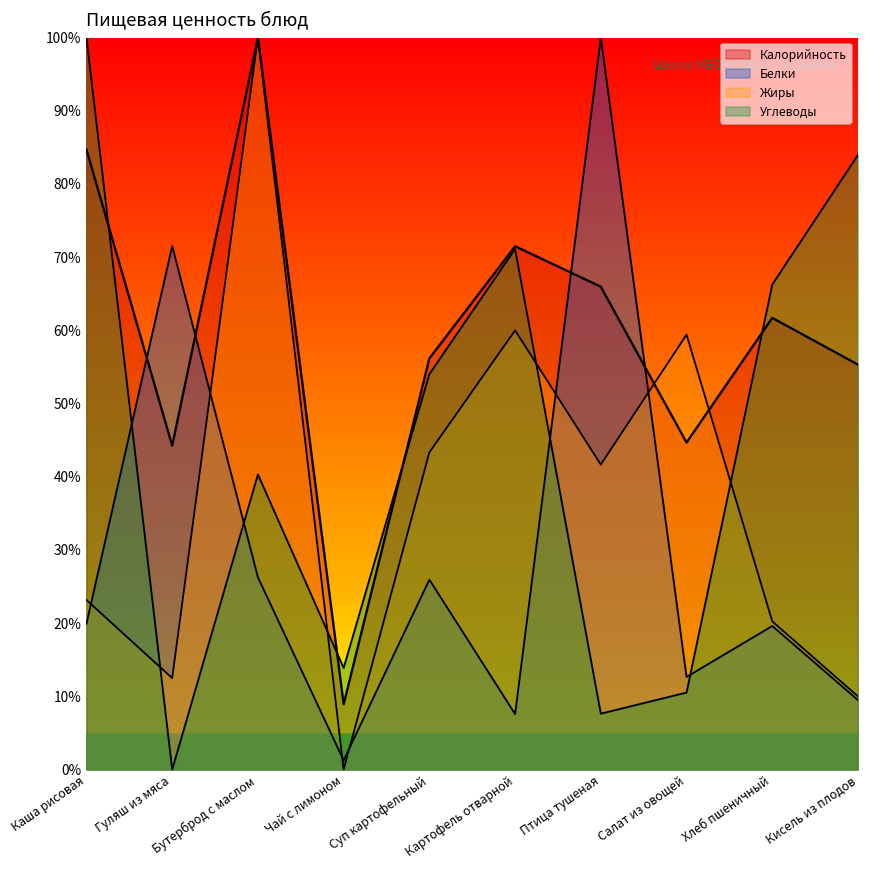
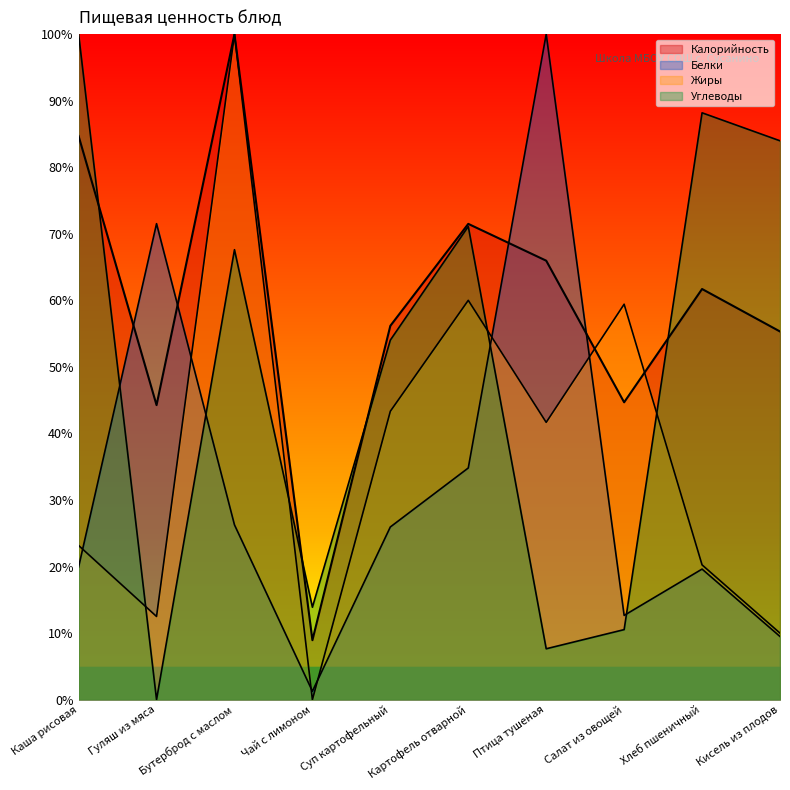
Углеводы, Бутерброд с маслом: 40% -> 68%
Белки, Картофель отварной: 8% -> 35%
Углеводы, Хлеб пшеничный: 66% -> 88%
